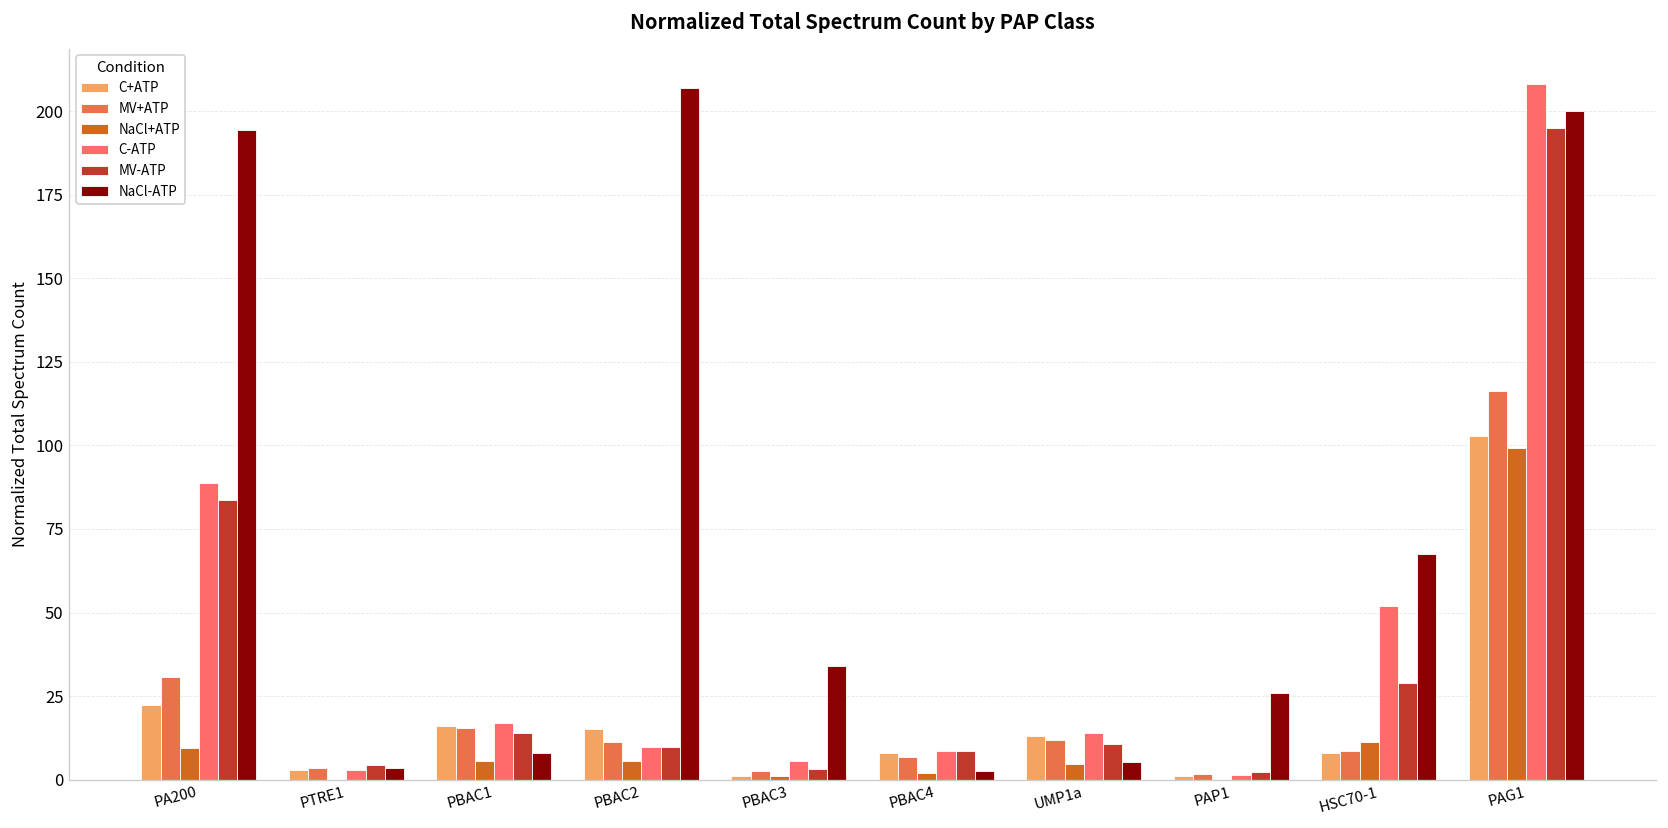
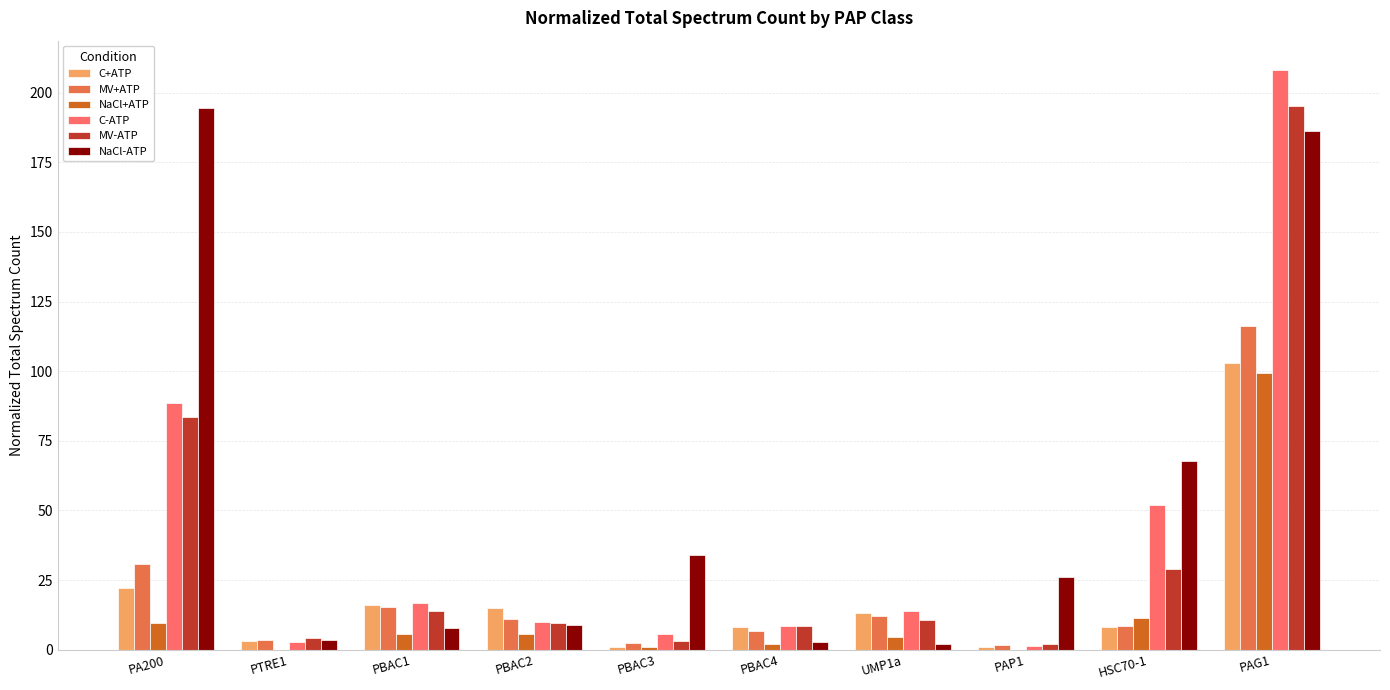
NaCl-ATP, PBAC2: 207 -> 9
NaCl-ATP, UMP1a: 5 -> 2
NaCl-ATP, PAG1: 200 -> 186
